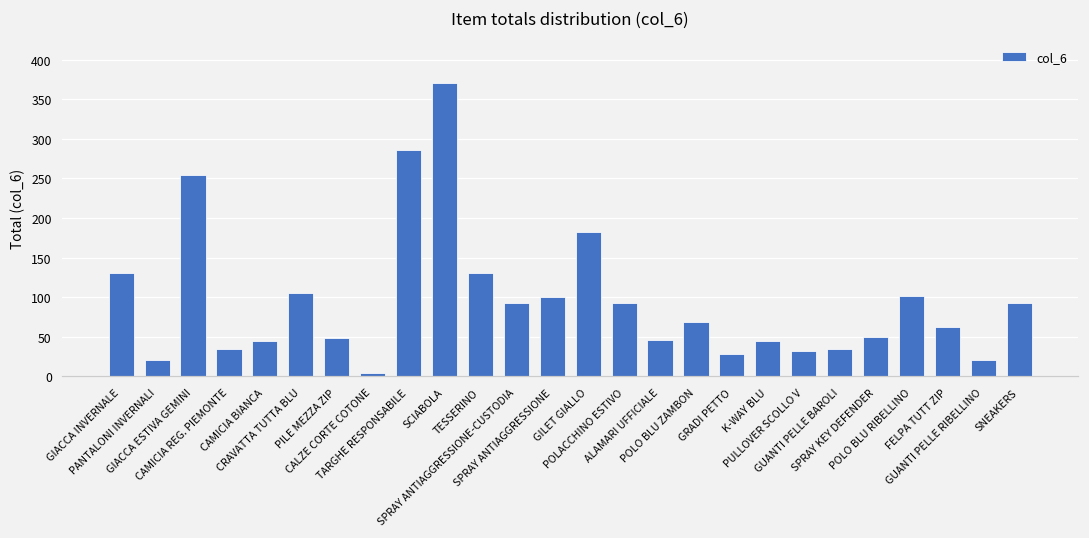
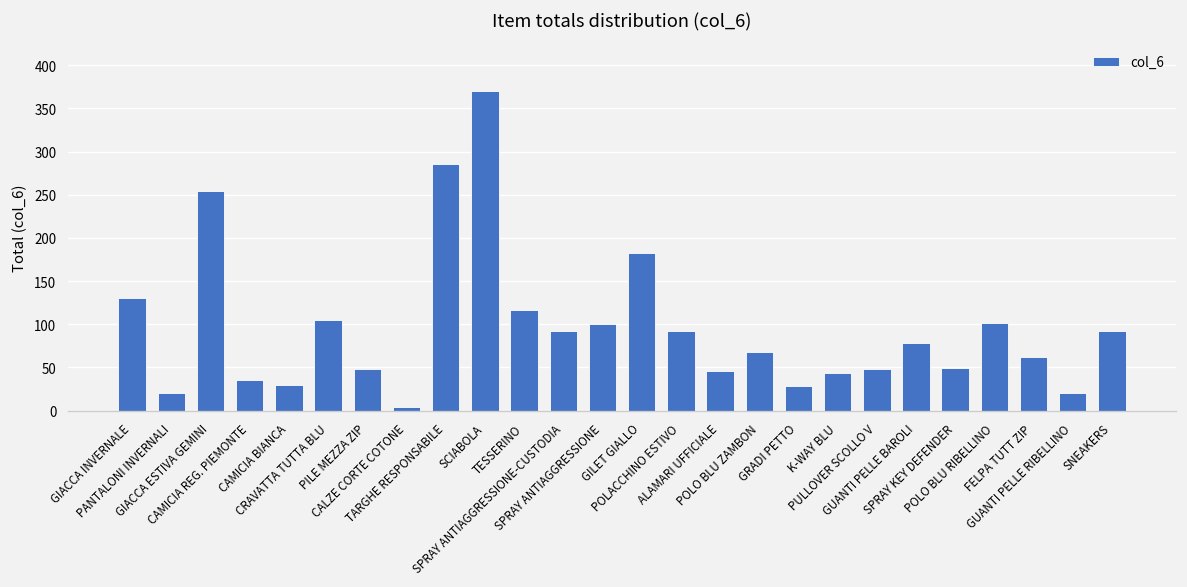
CAMICIA BIANCA: 50 -> 30
TESSERINO: 130 -> 120
PULLOVER SCOLLO V: 30 -> 50
GUANTI PELLE BAROLI: 30 -> 80
